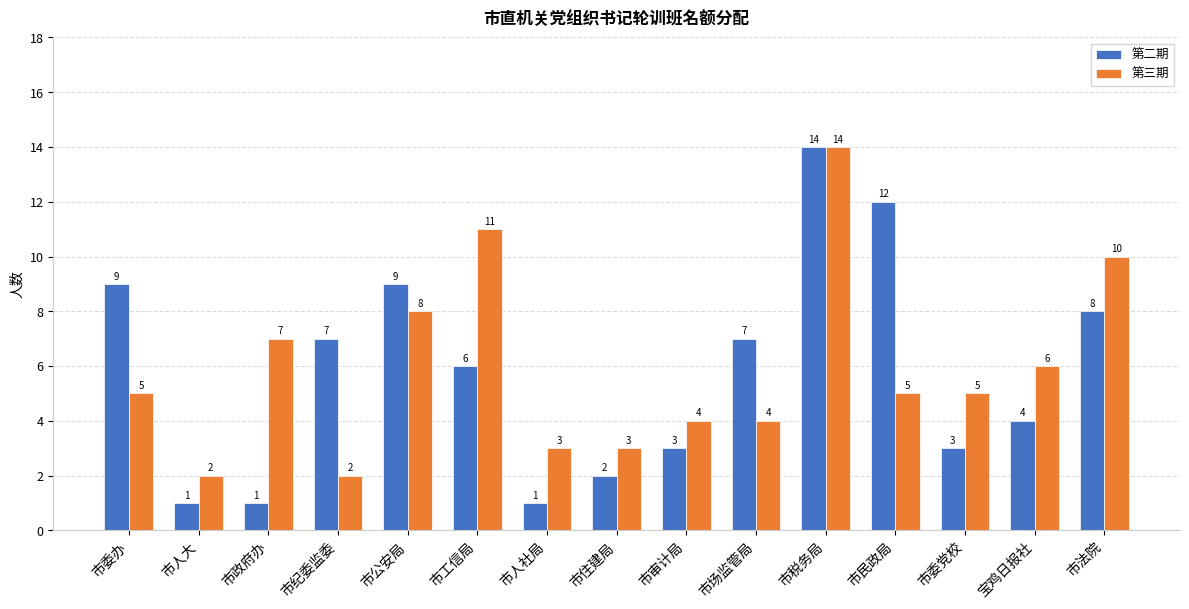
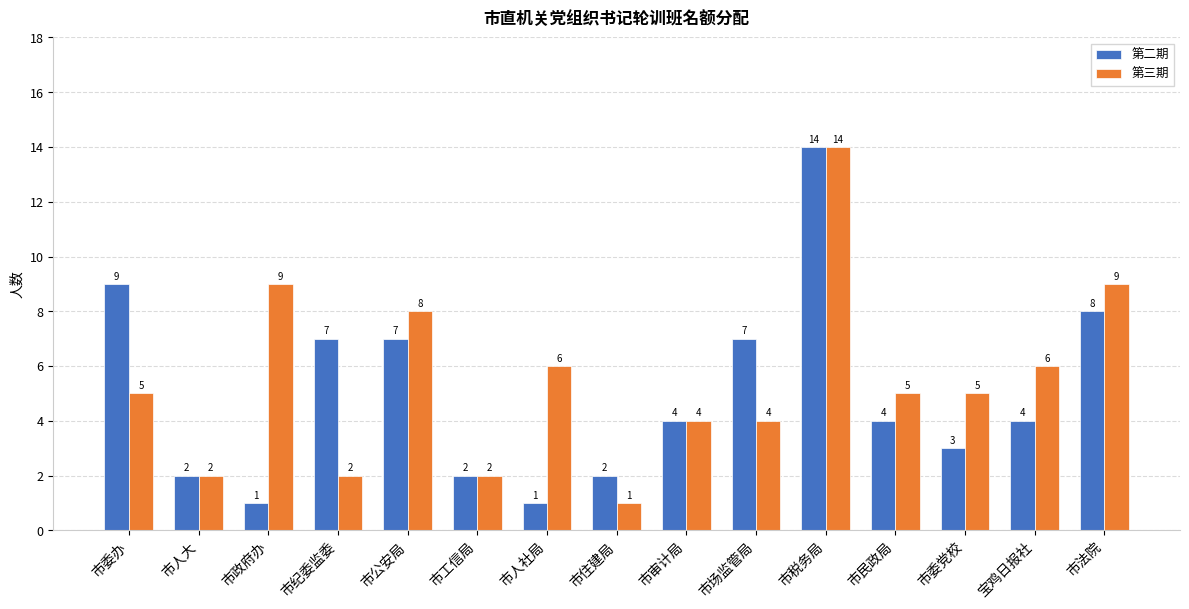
第二期, 市人大: 1 -> 2
第三期, 市政府办: 7 -> 9
第二期, 市公安局: 9 -> 7
第二期, 市工信局: 6 -> 2
第三期, 市工信局: 11 -> 2
第三期, 市人社局: 3 -> 6
第三期, 市住建局: 3 -> 1
第二期, 市审计局: 3 -> 4
第二期, 市民政局: 12 -> 4
第三期, 市法院: 10 -> 9
